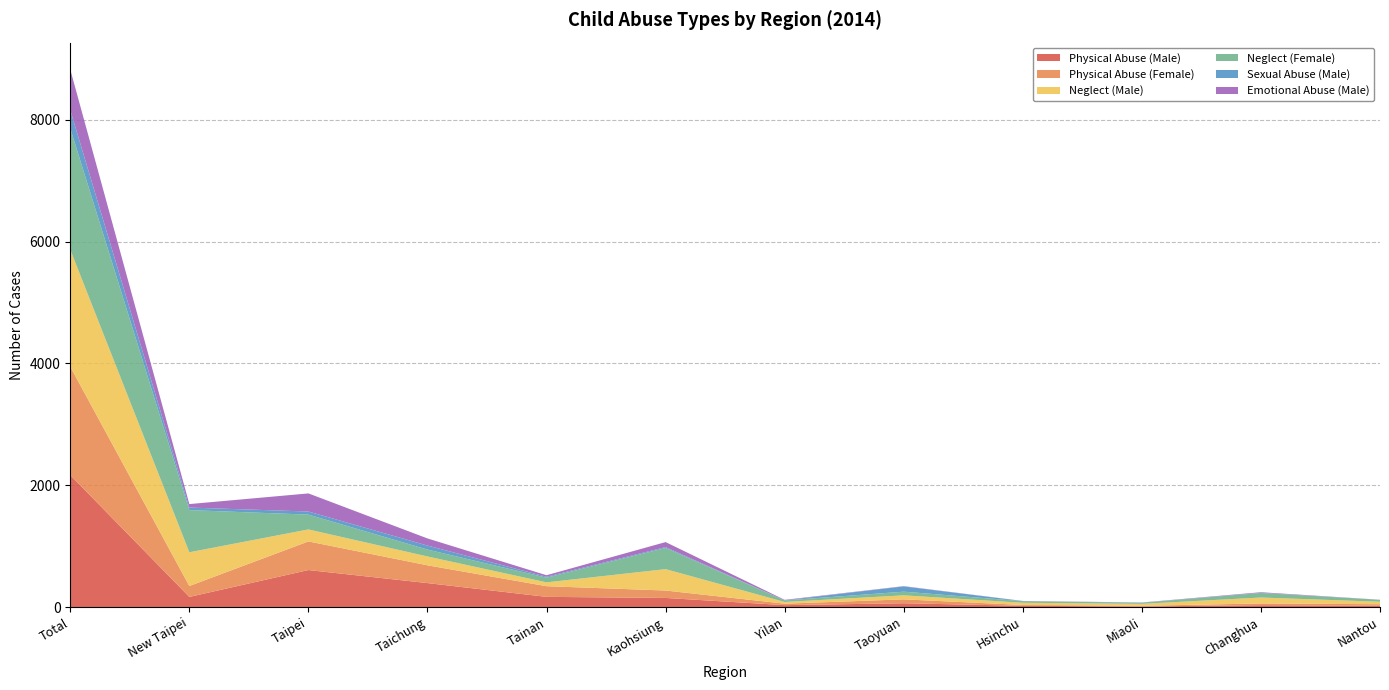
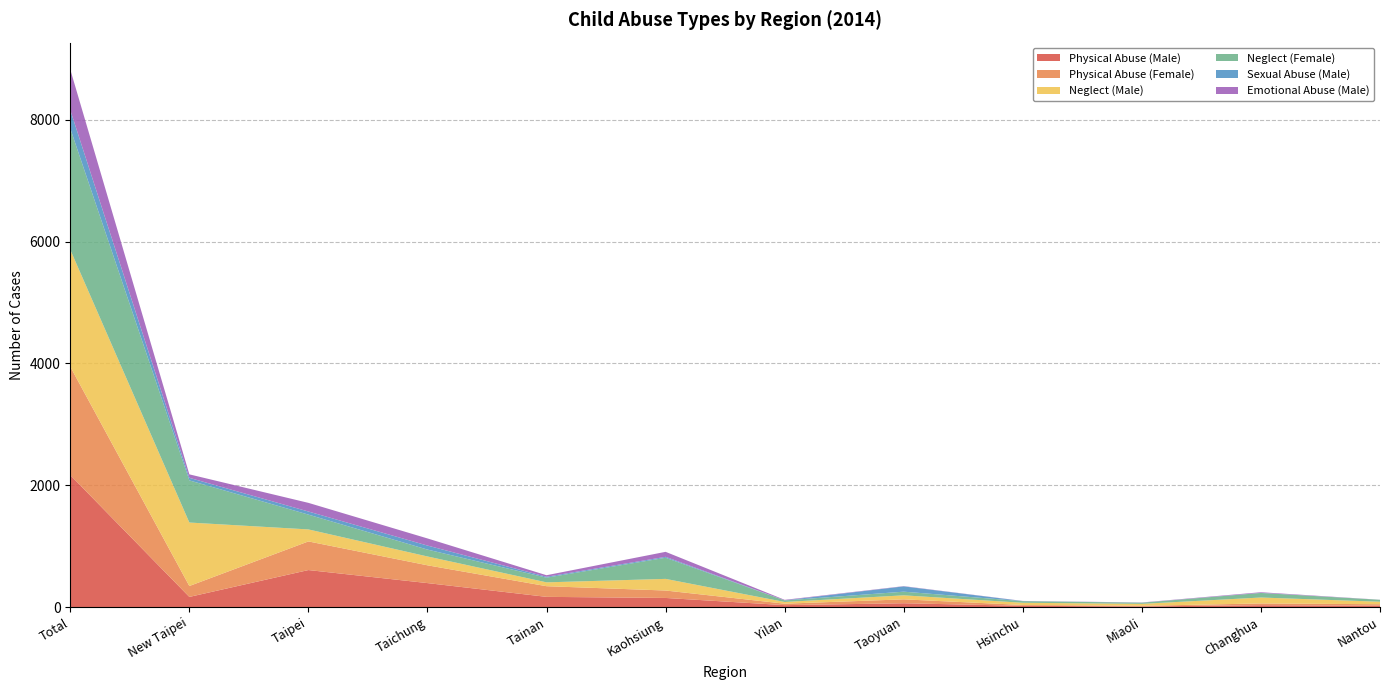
Neglect (Male), New Taipei: 600 -> 1000
Emotional Abuse (Male), Taipei: 300 -> 100
Neglect (Male), Kaohsiung: 400 -> 200
